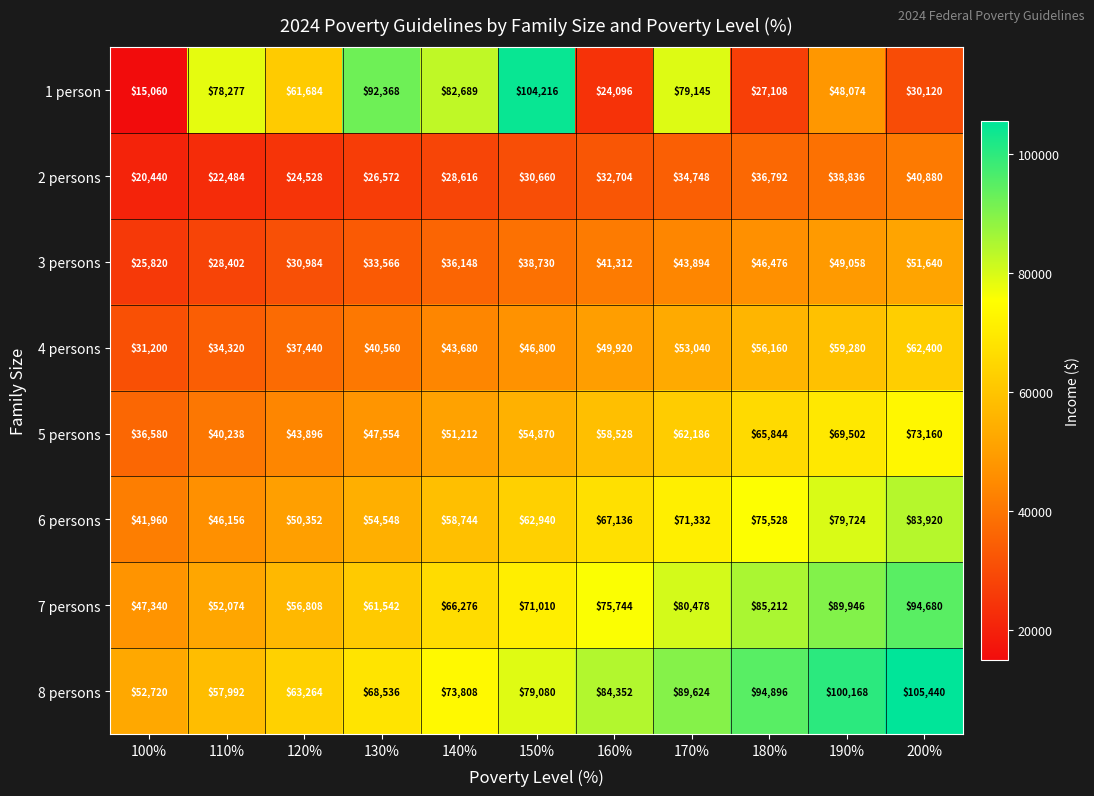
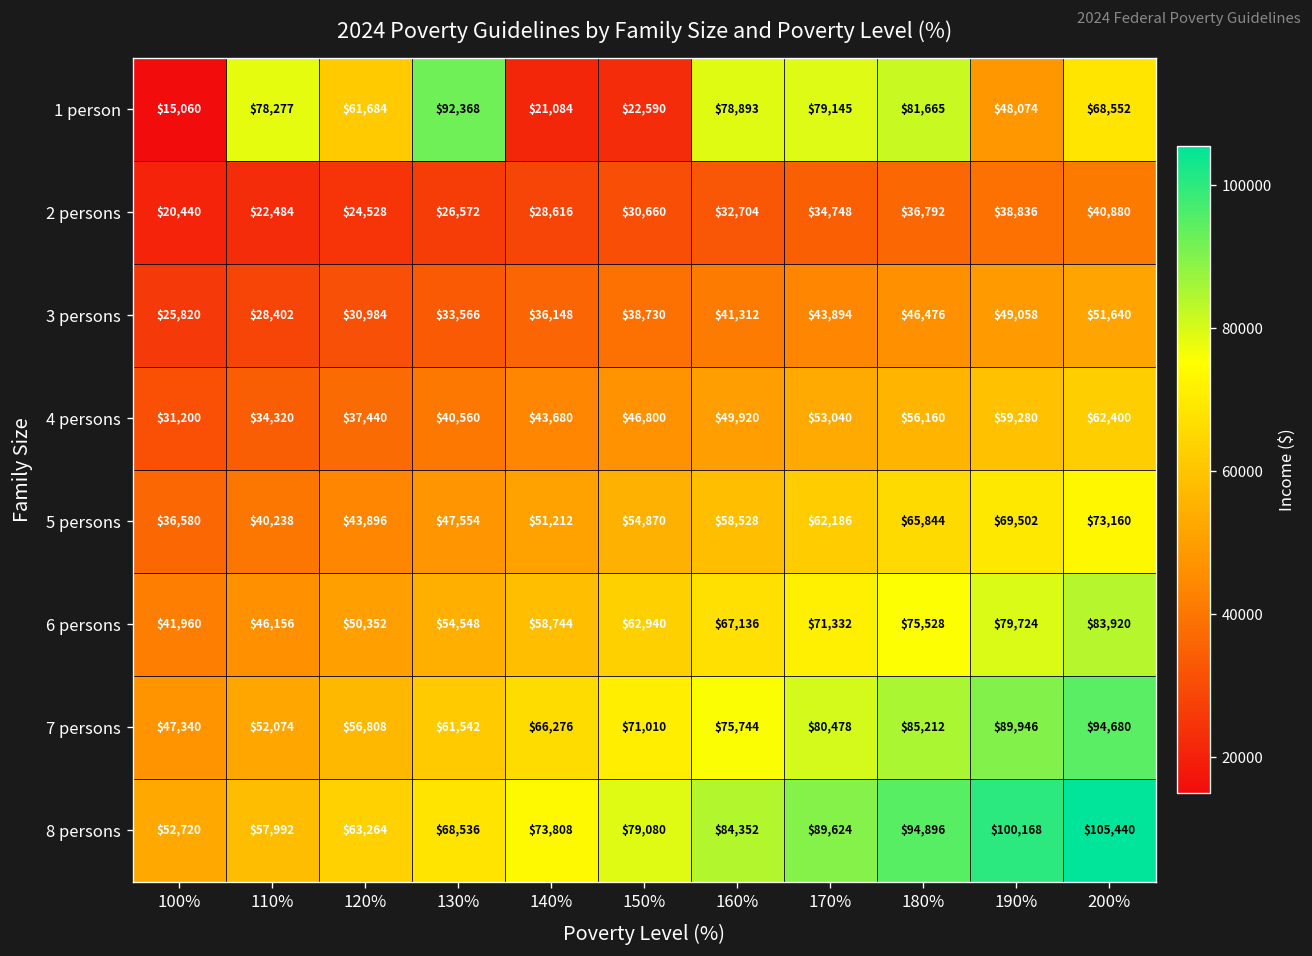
1 person, 140%: $82,689 -> $21,084
1 person, 150%: $104,216 -> $22,590
1 person, 160%: $24,096 -> $78,893
1 person, 180%: $27,108 -> $81,665
1 person, 200%: $30,120 -> $68,552
